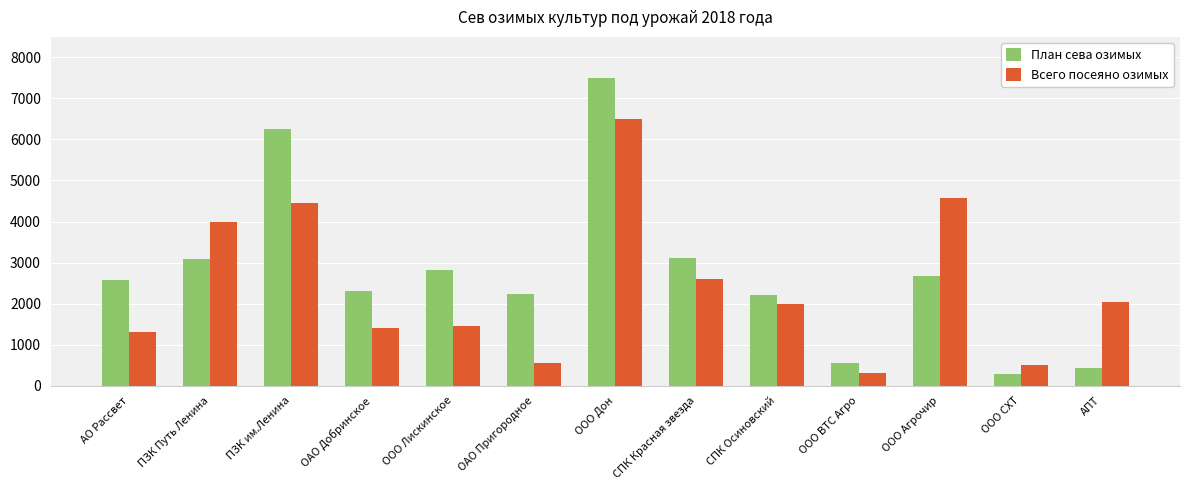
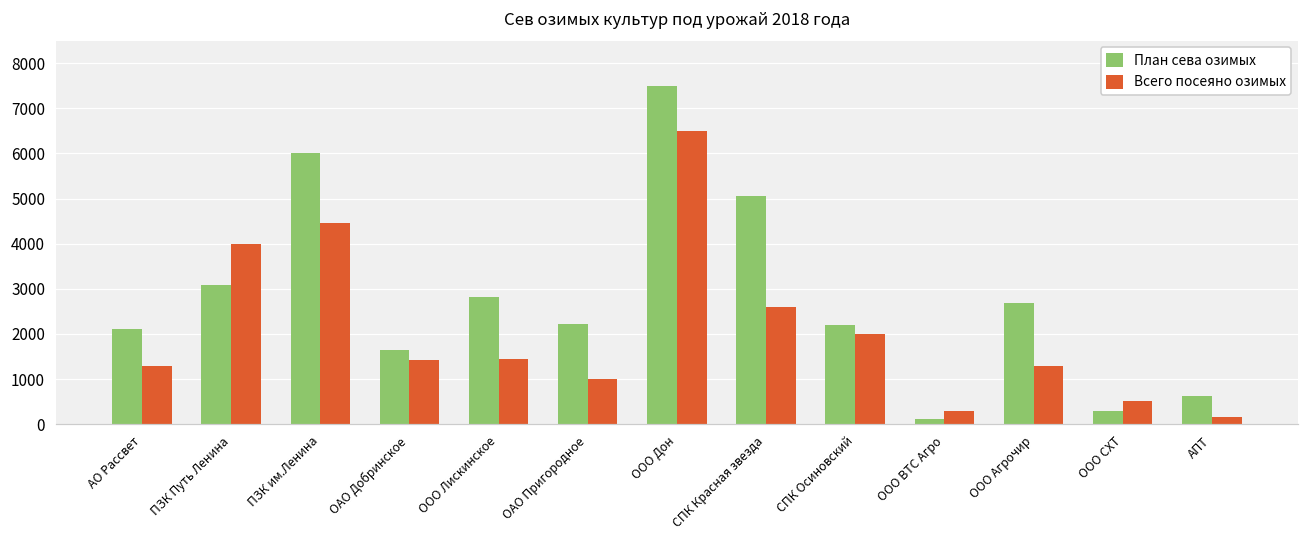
План сева озимых, АО Рассвет: 2600 -> 2100
План сева озимых, ПЗК им.Ленина: 6300 -> 6000
План сева озимых, ОАО Добринское: 2300 -> 1600
Всего посеяно озимых, ОАО Пригородное: 500 -> 1000
План сева озимых, СПК Красная звезда: 3100 -> 5100
План сева озимых, ООО ВТС Агро: 600 -> 100
Всего посеяно озимых, ООО Агрочир: 4600 -> 1300
План сева озимых, АПТ: 400 -> 600
Всего посеяно озимых, АПТ: 2000 -> 200
